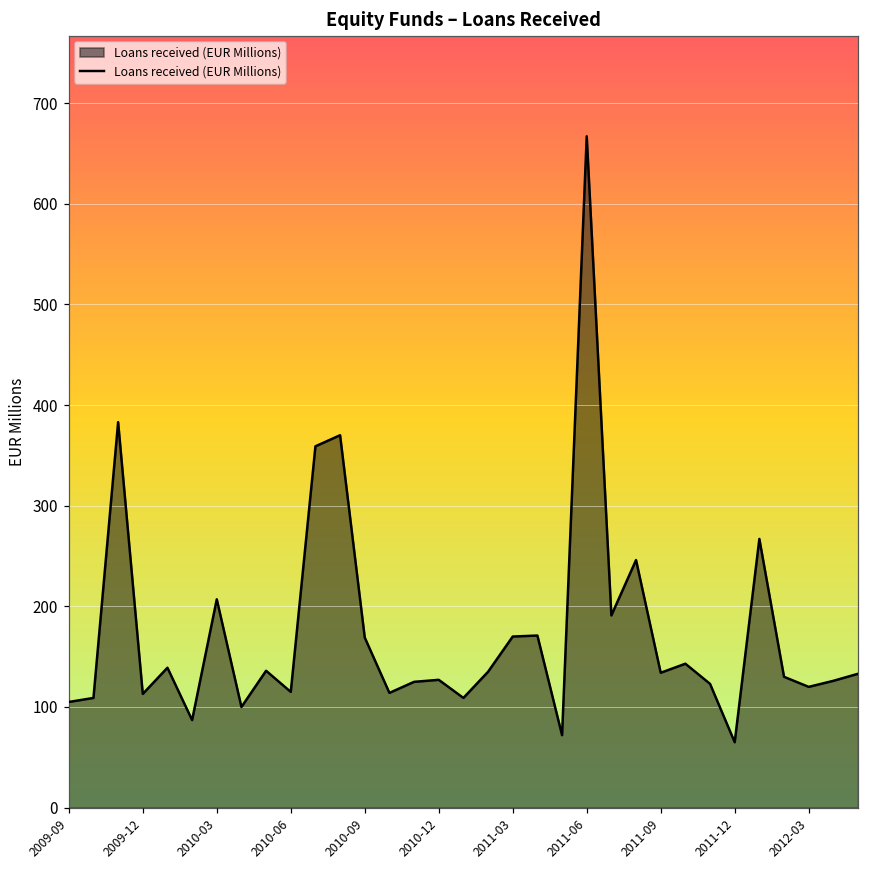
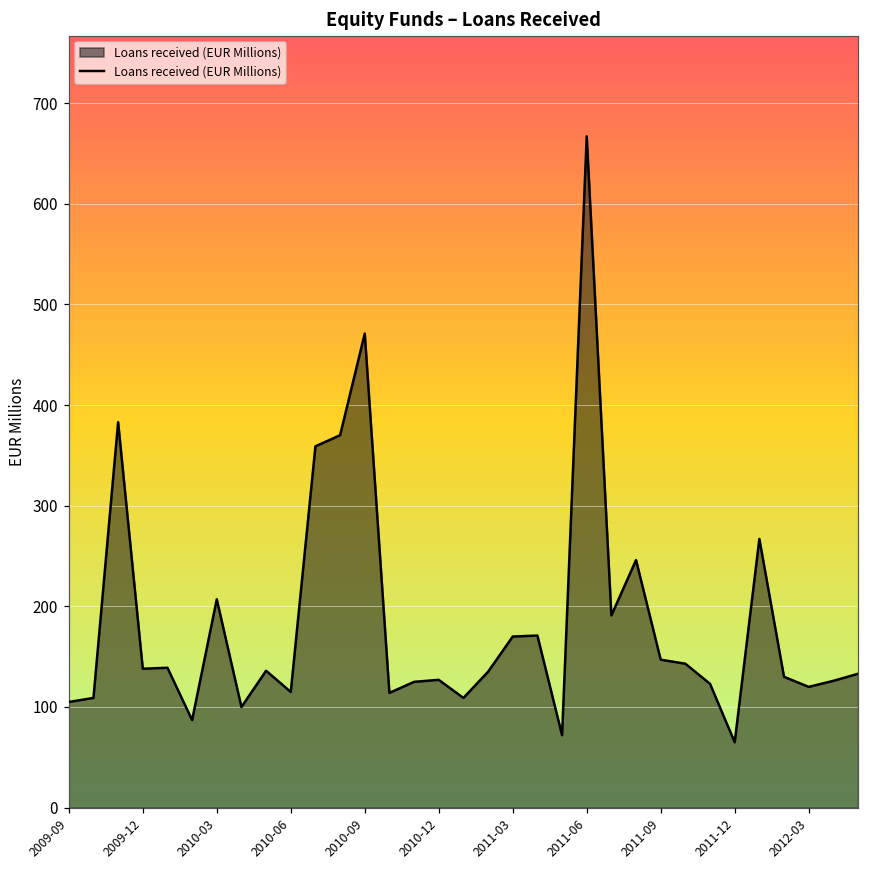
2009-12: 110 -> 140
2010-09: 170 -> 470
2011-09: 130 -> 150
